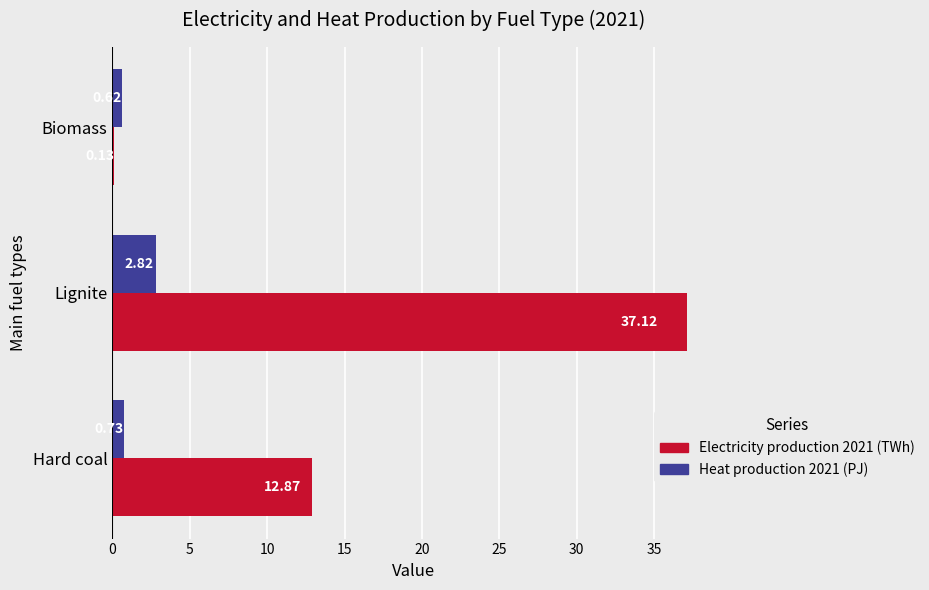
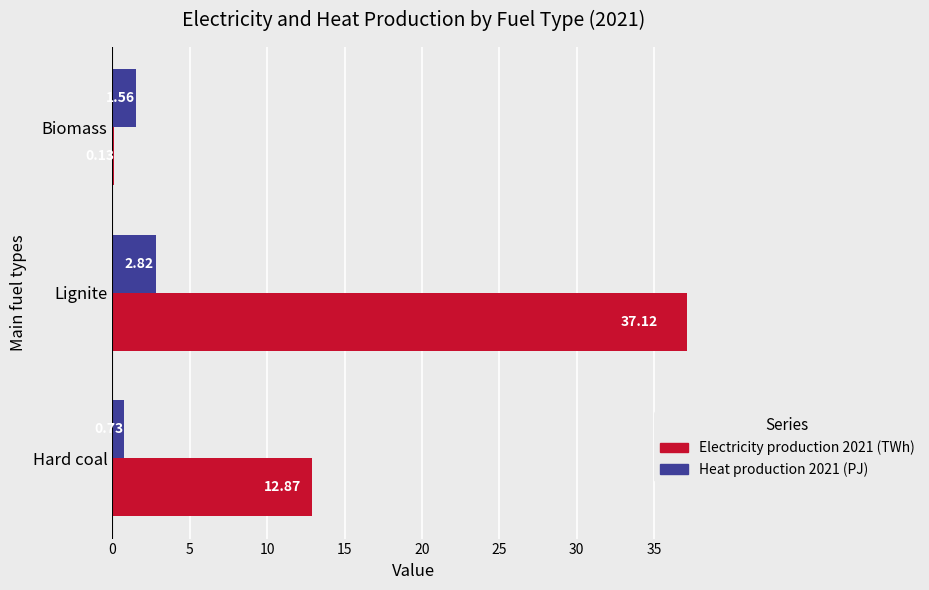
Heat production 2021 (PJ), Biomass: 0.6 -> 1.6
